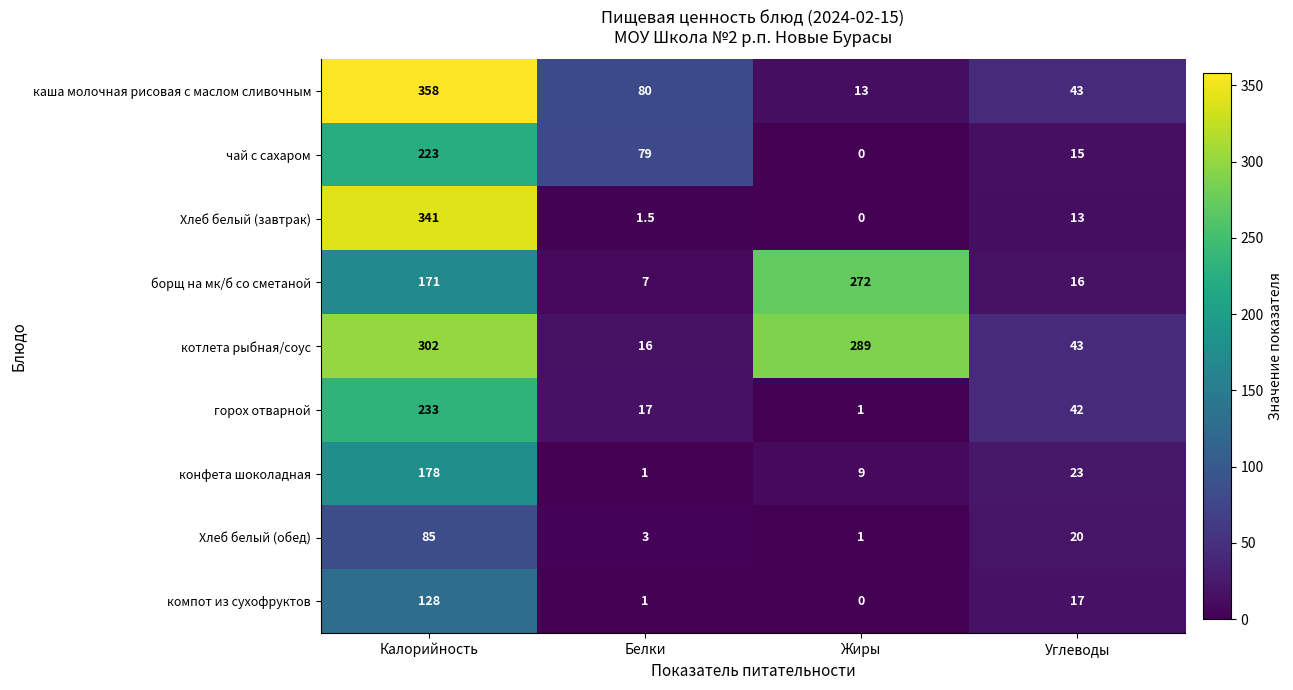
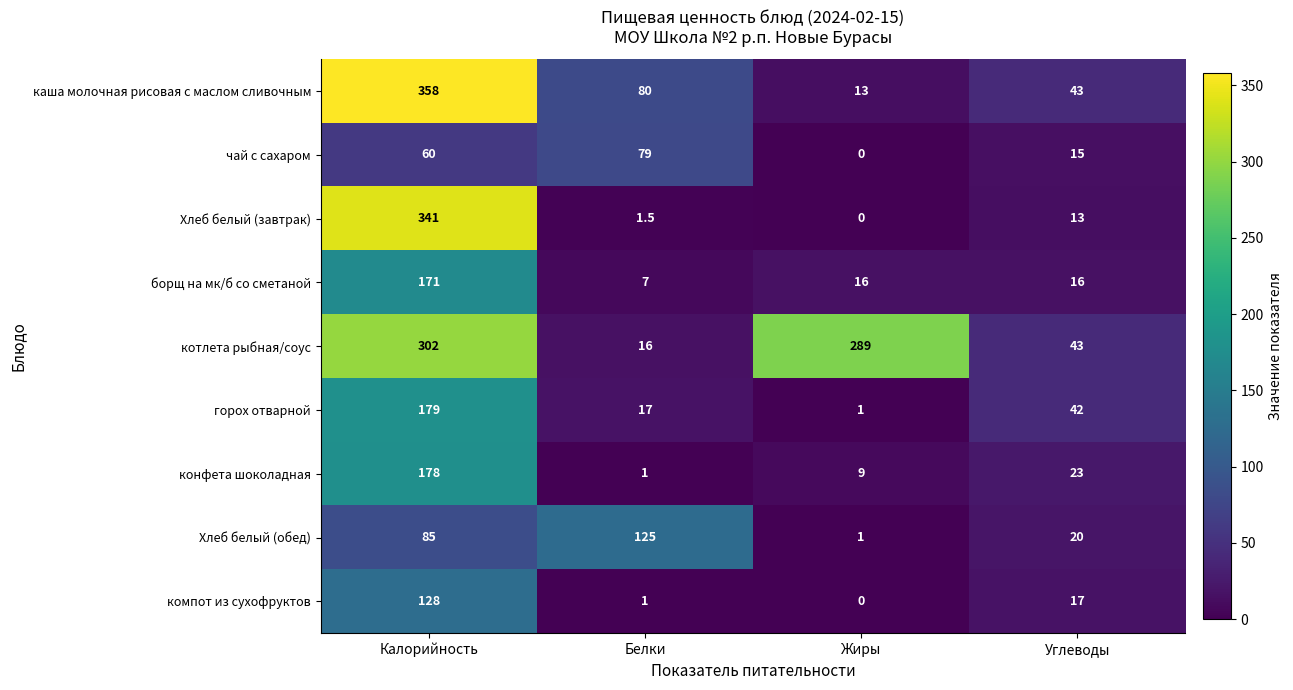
чай с сахаром, Калорийность: 223 -> 60
борщ на мк/б со сметаной, Жиры: 272 -> 16
горох отварной, Калорийность: 233 -> 179
Хлеб белый (обед), Белки: 3 -> 125
